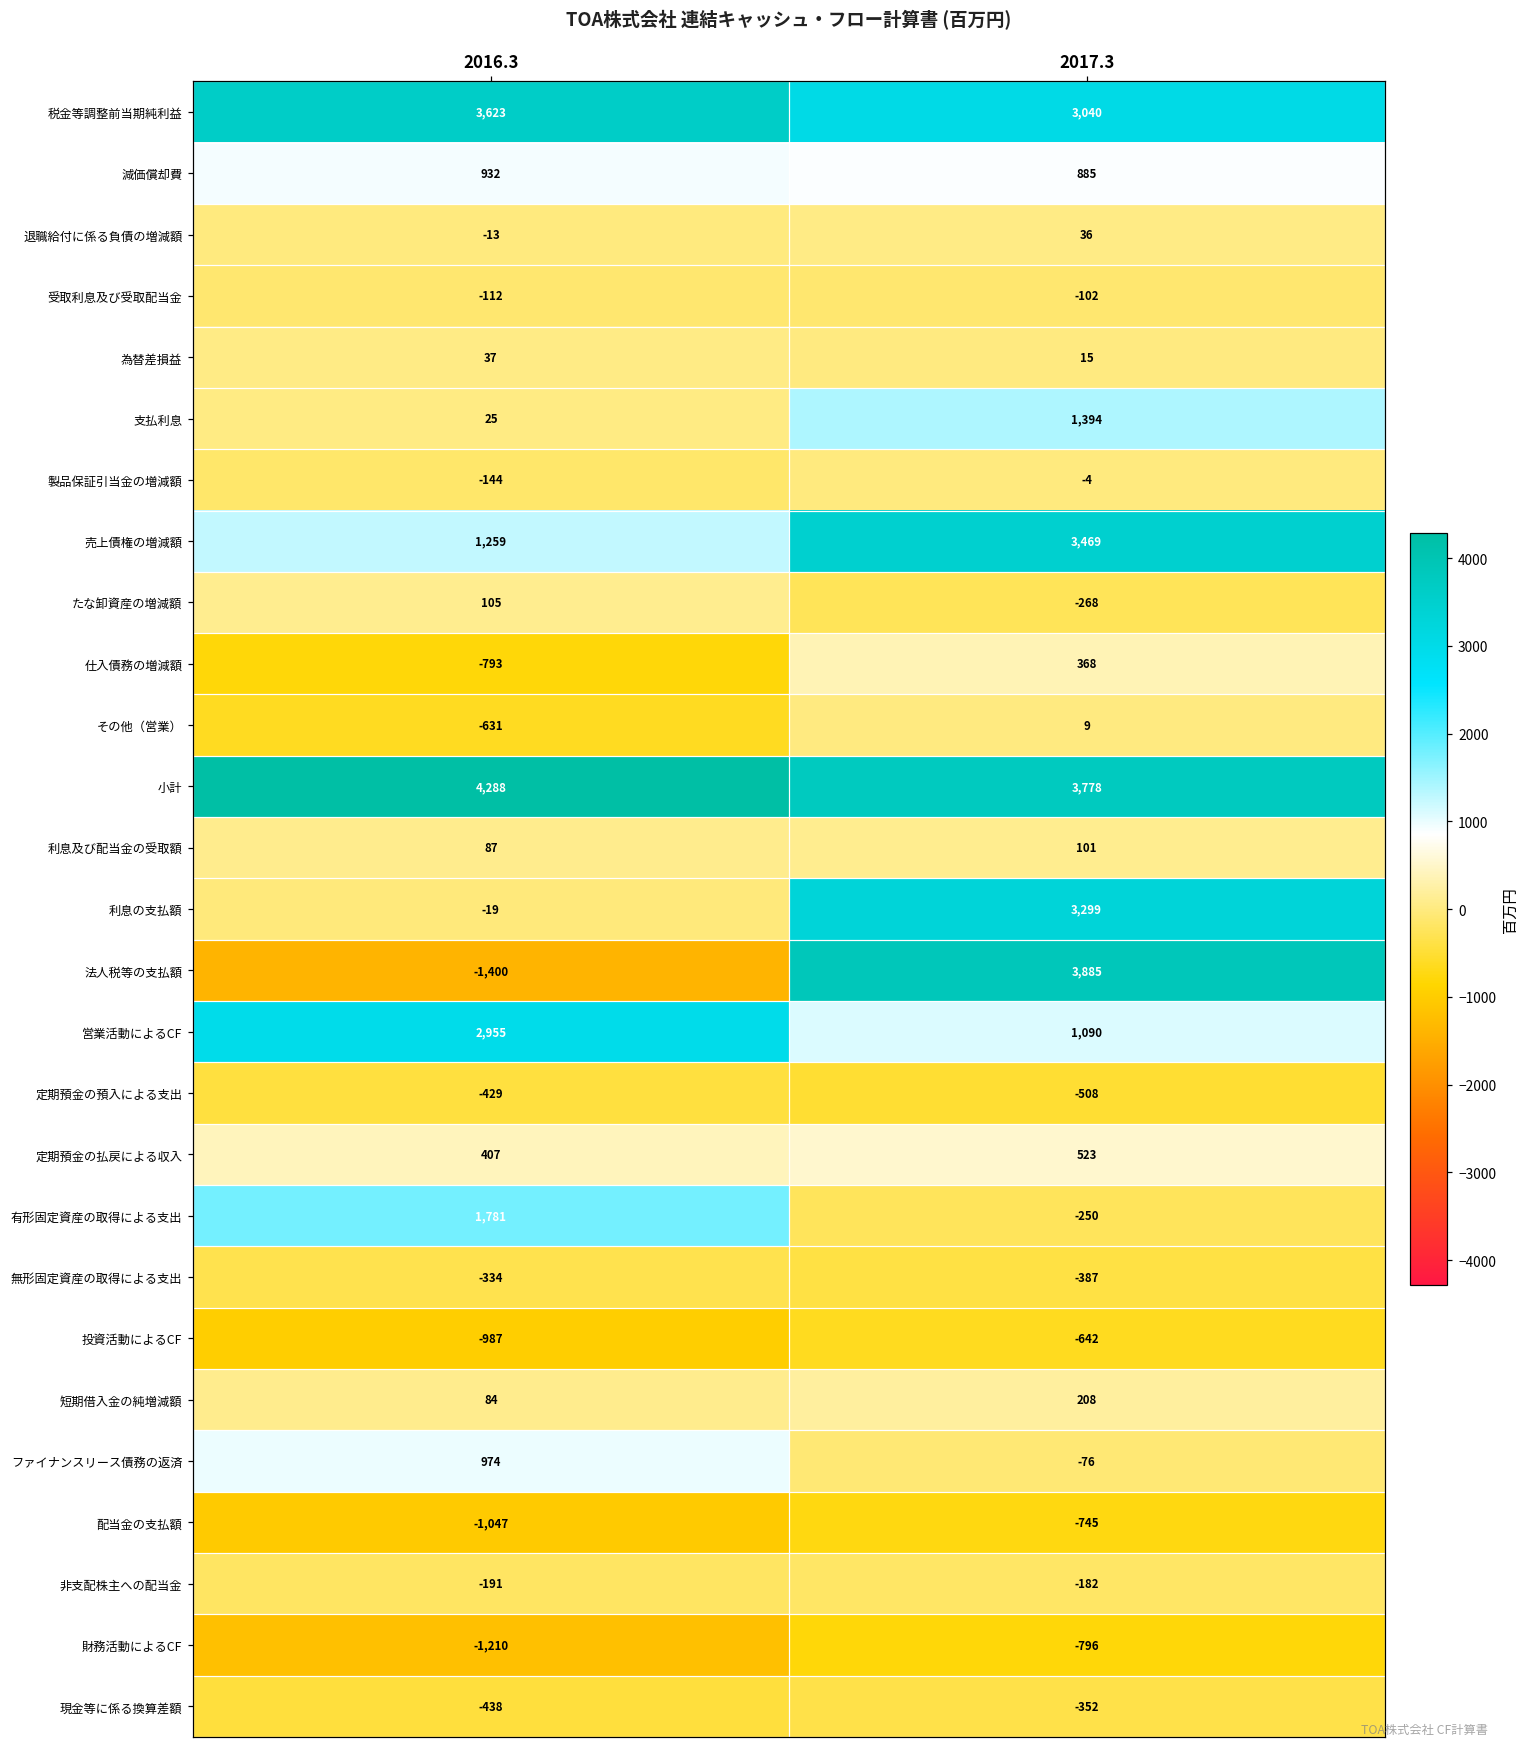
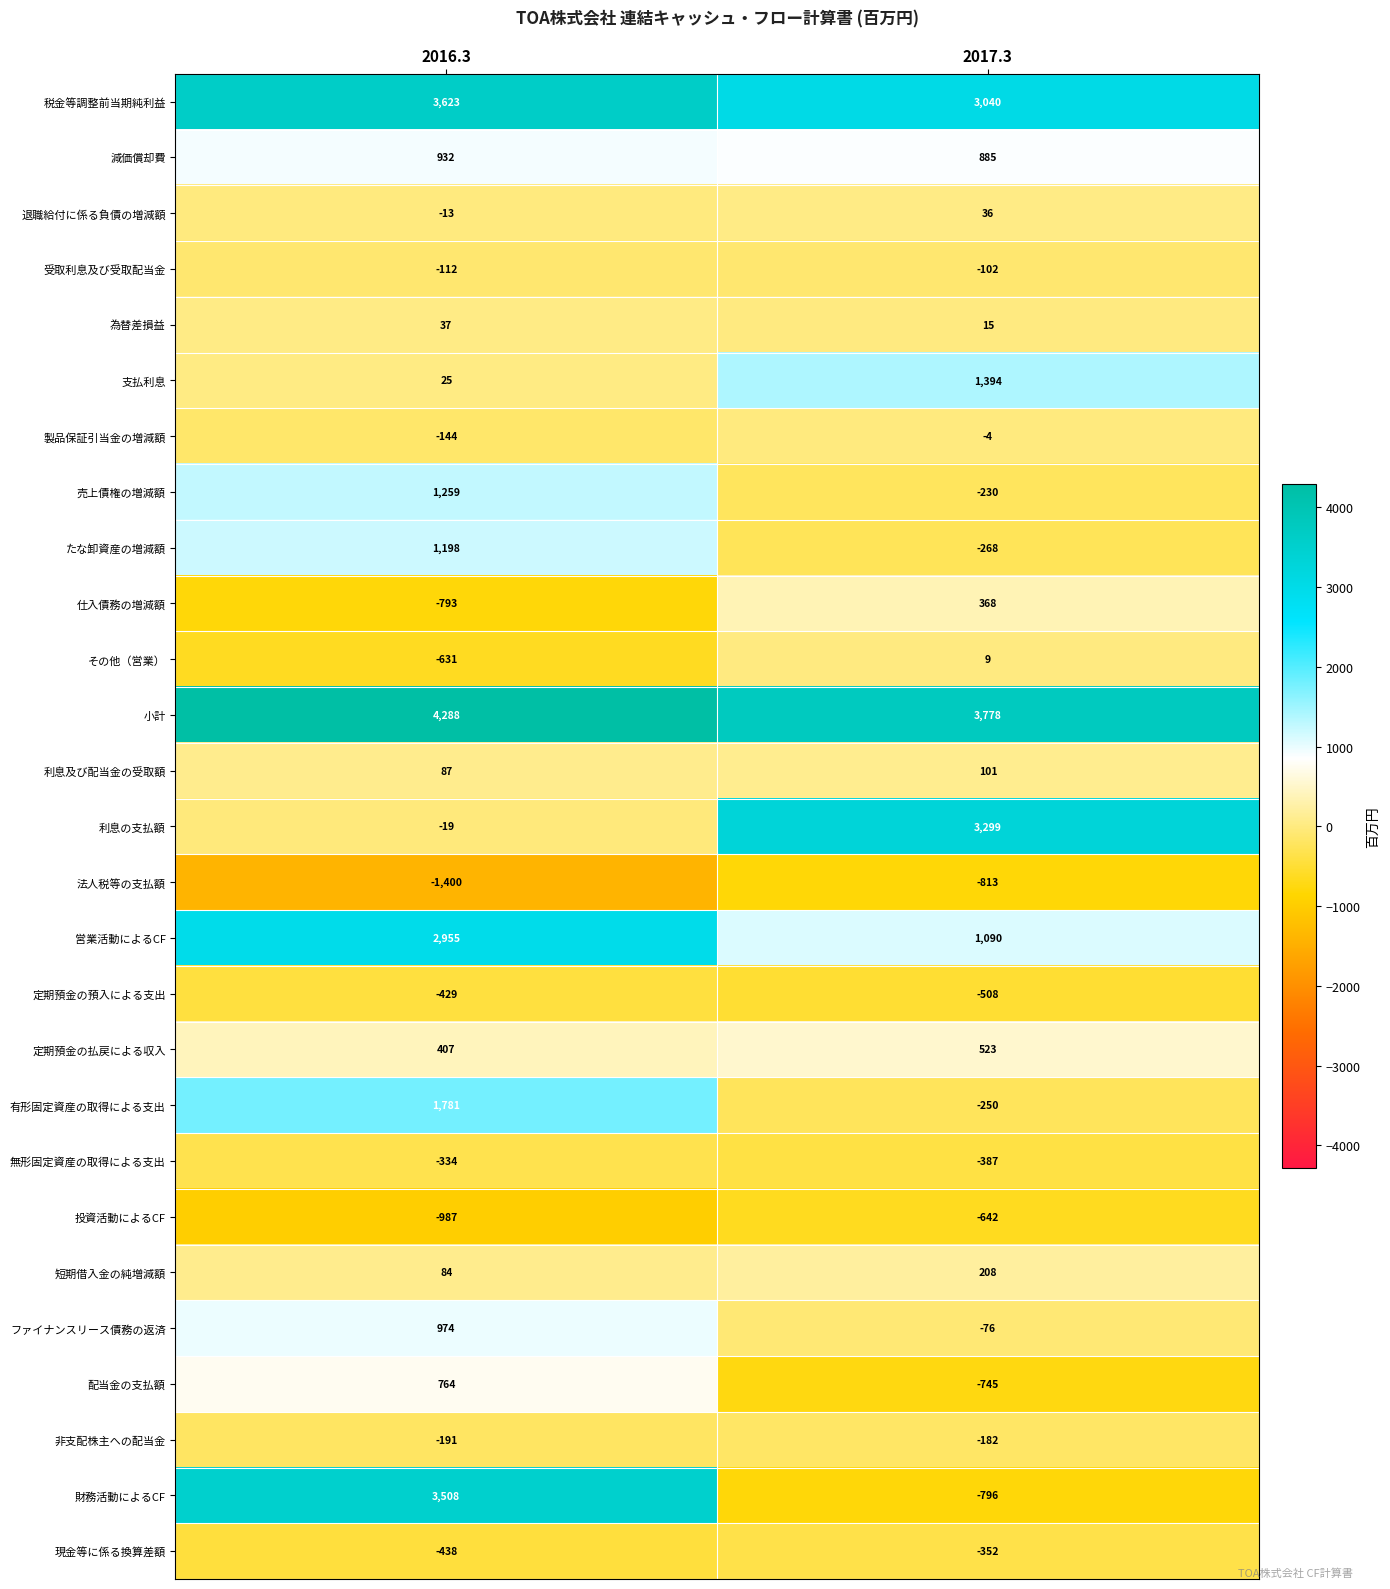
売上債権の増減額, 2017.3: 3,469 -> -230
たな卸資産の増減額, 2016.3: 105 -> 1,198
法人税等の支払額, 2017.3: 3,885 -> -813
配当金の支払額, 2016.3: -1,047 -> 764
財務活動によるCF, 2016.3: -1,210 -> 3,508
